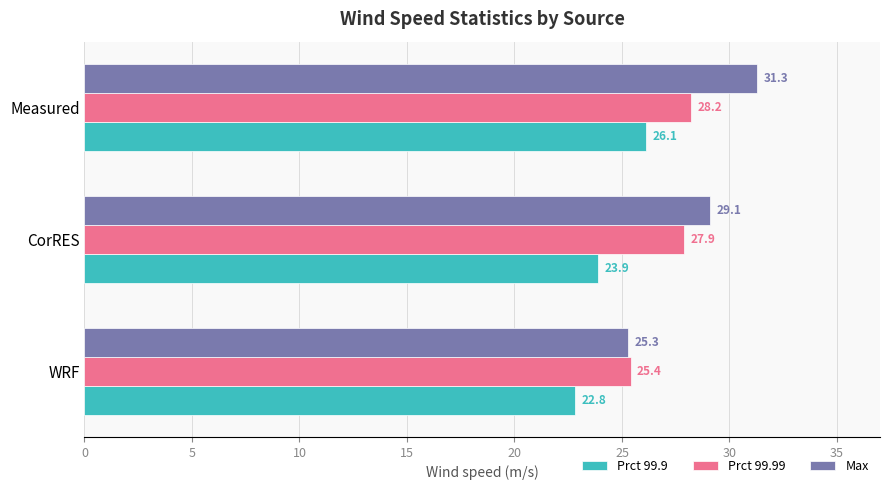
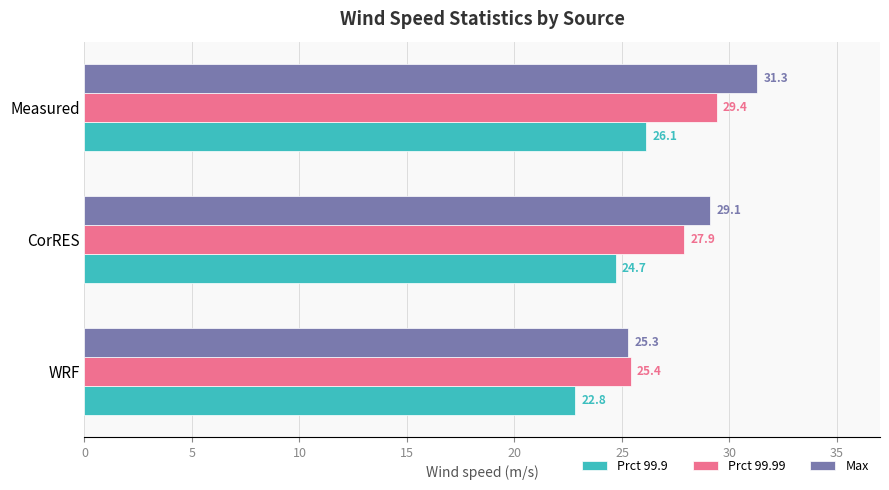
Prct 99.99, Measured: 28.2 -> 29.4
Prct 99.9, CorRES: 23.9 -> 24.7
